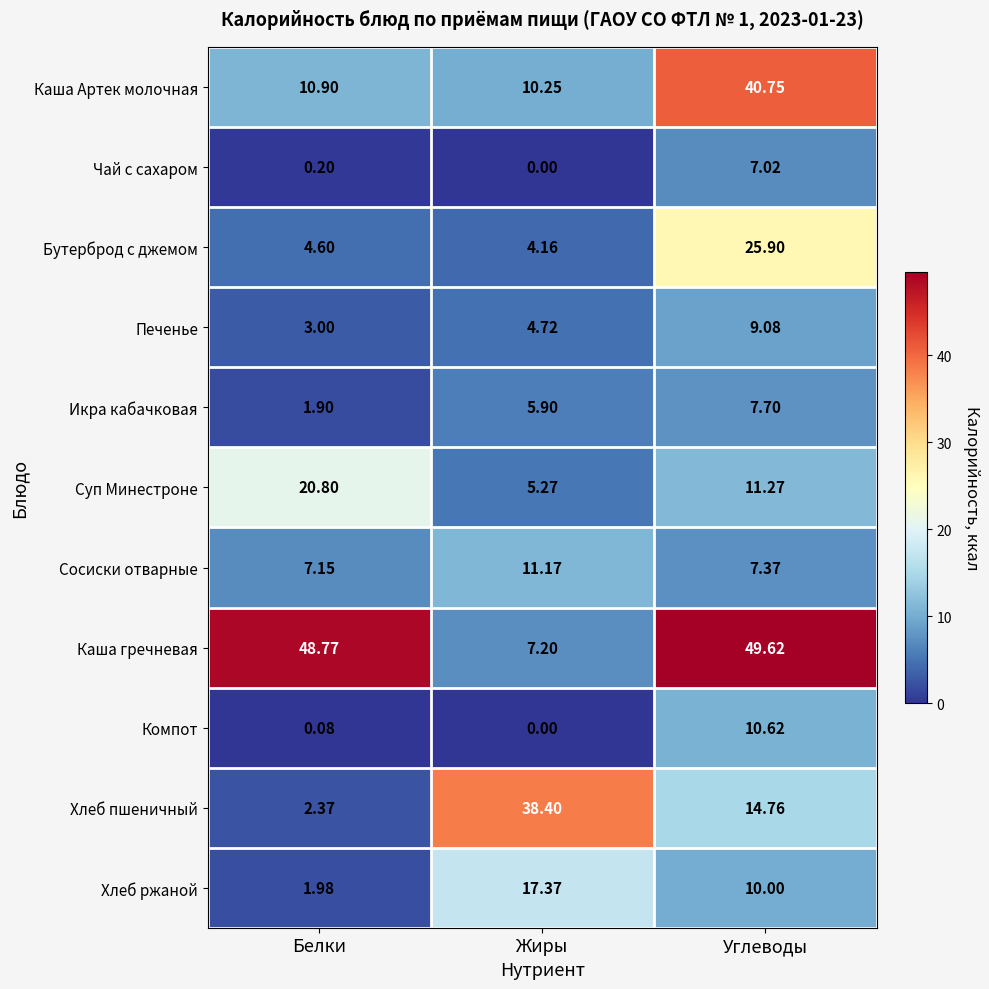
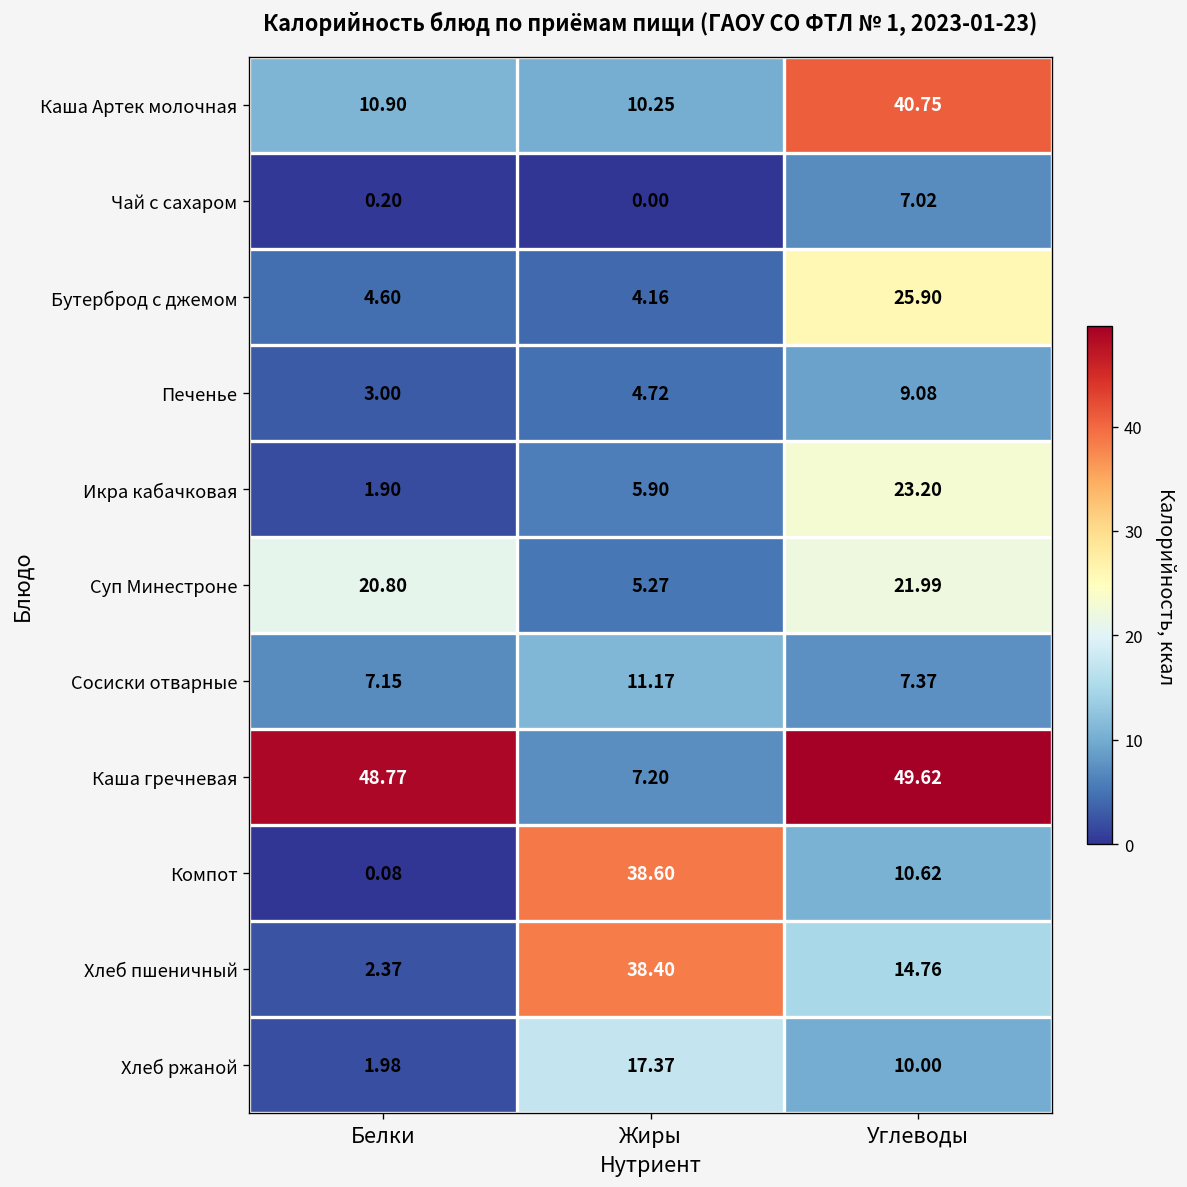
Икра кабачковая, Углеводы: 7.70 -> 23.20
Суп Минестроне, Углеводы: 11.27 -> 21.99
Компот, Жиры: 0.00 -> 38.60
